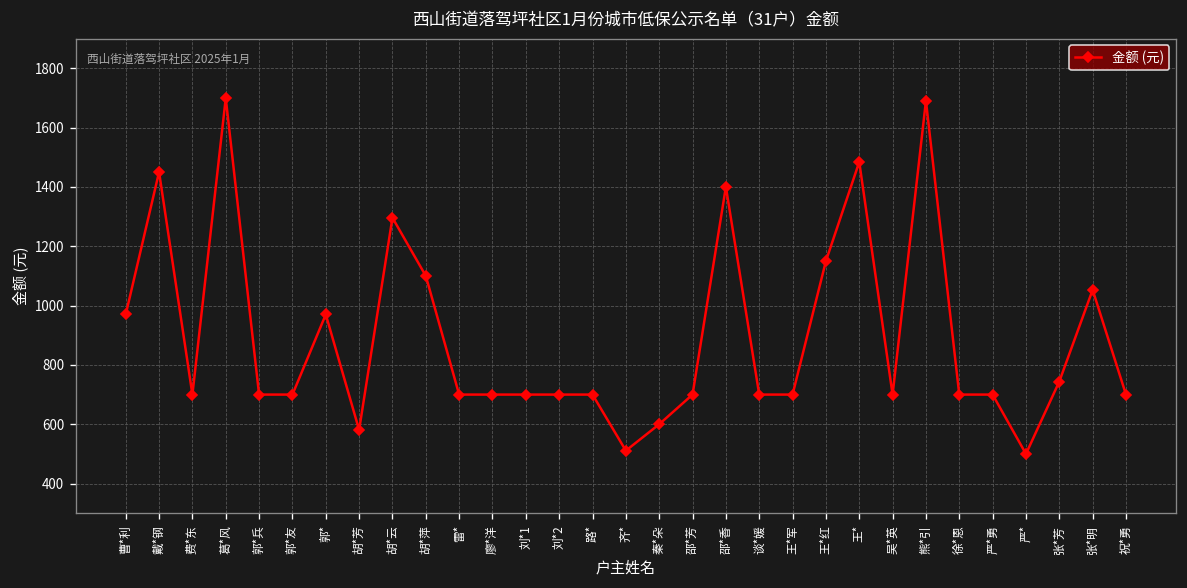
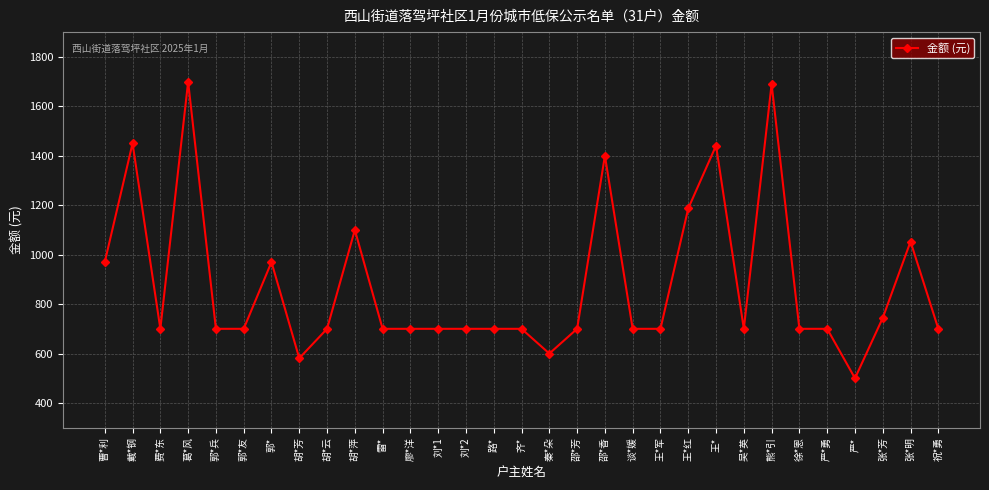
胡*云: 1300 -> 700
齐*: 510 -> 700
王*红: 1150 -> 1190
王*: 1480 -> 1440
